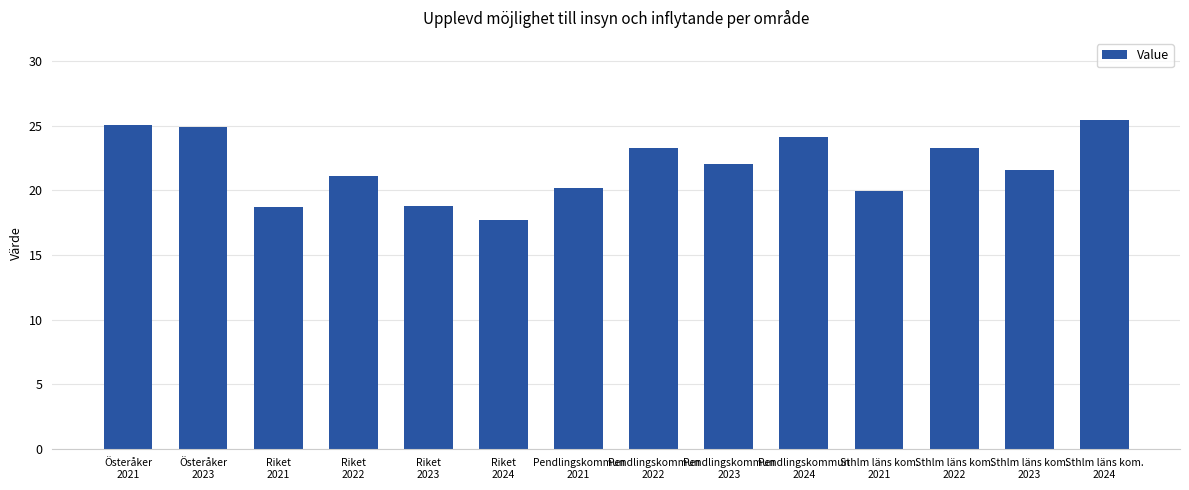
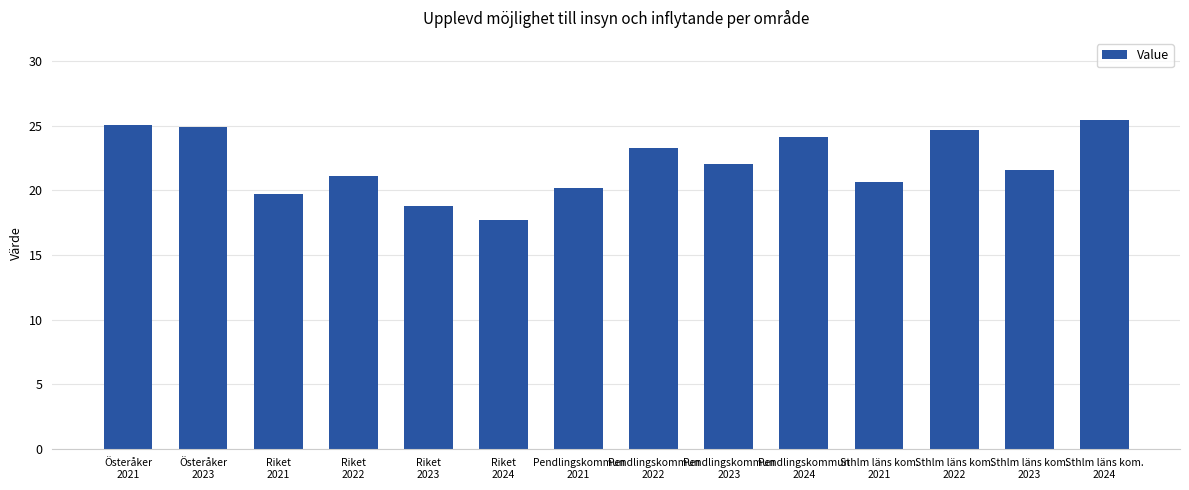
Riket 2021: 18.7 -> 19.7
Sthlm läns kom. 2021: 20.0 -> 20.7
Sthlm läns kom. 2022: 23.3 -> 24.7
